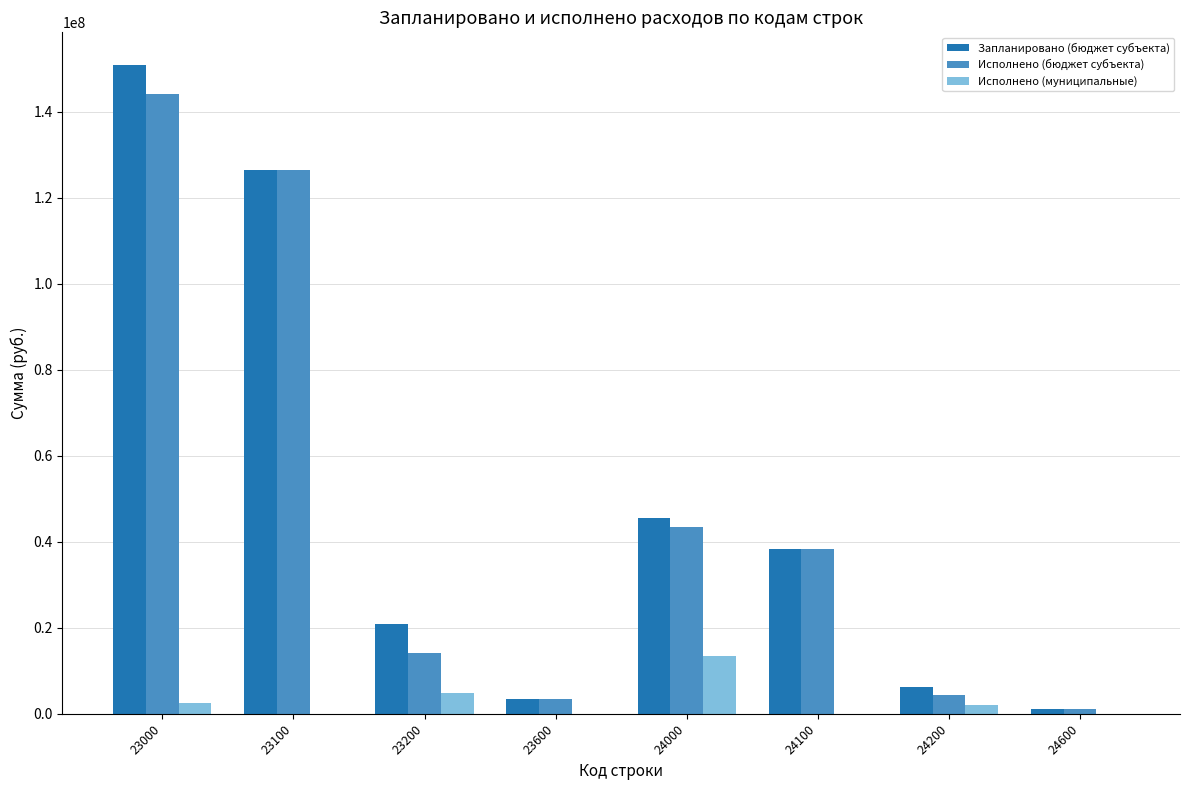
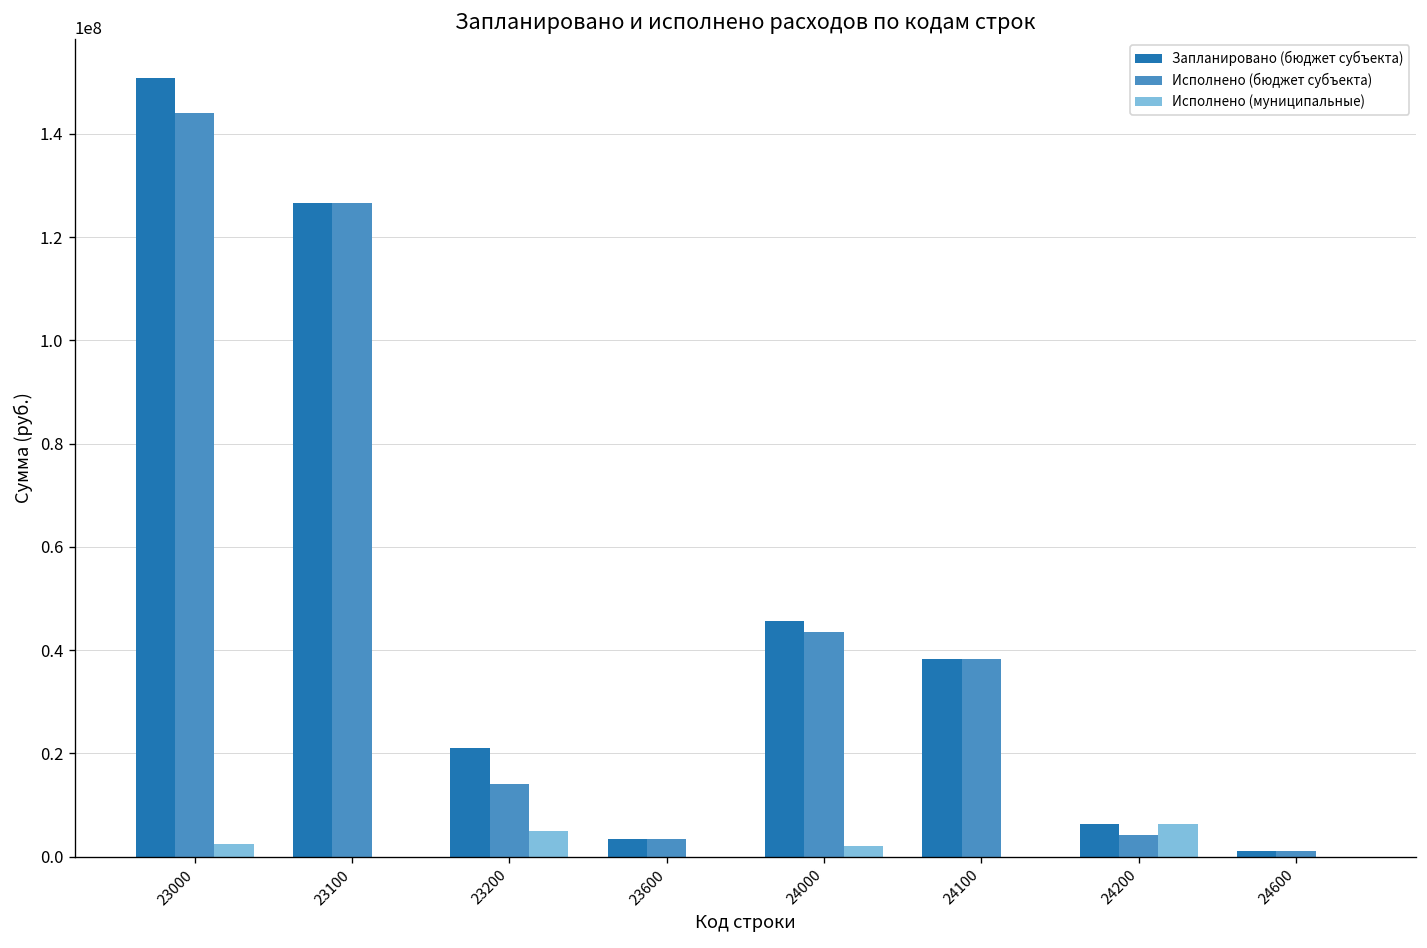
Исполнено (муниципальные), 24000: 13000000 -> 2000000
Исполнено (муниципальные), 24200: 2000000 -> 6000000
